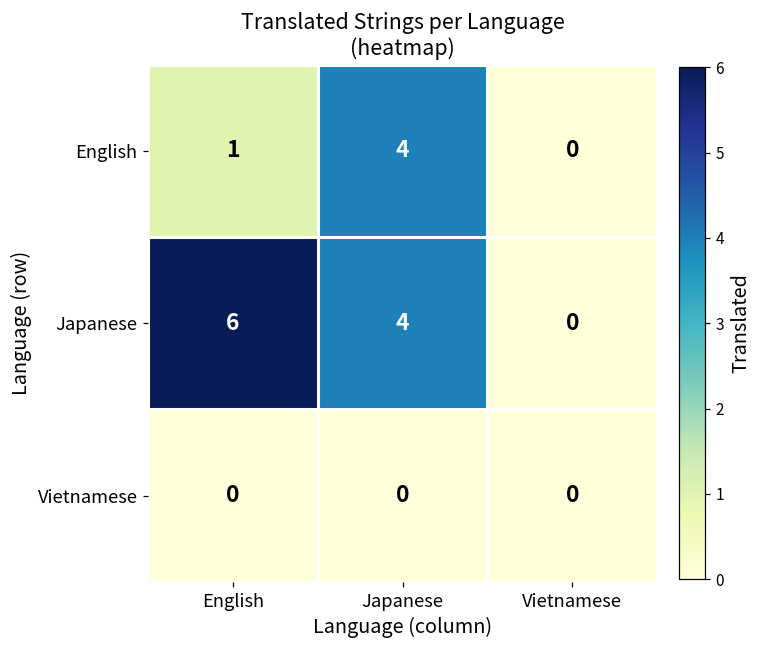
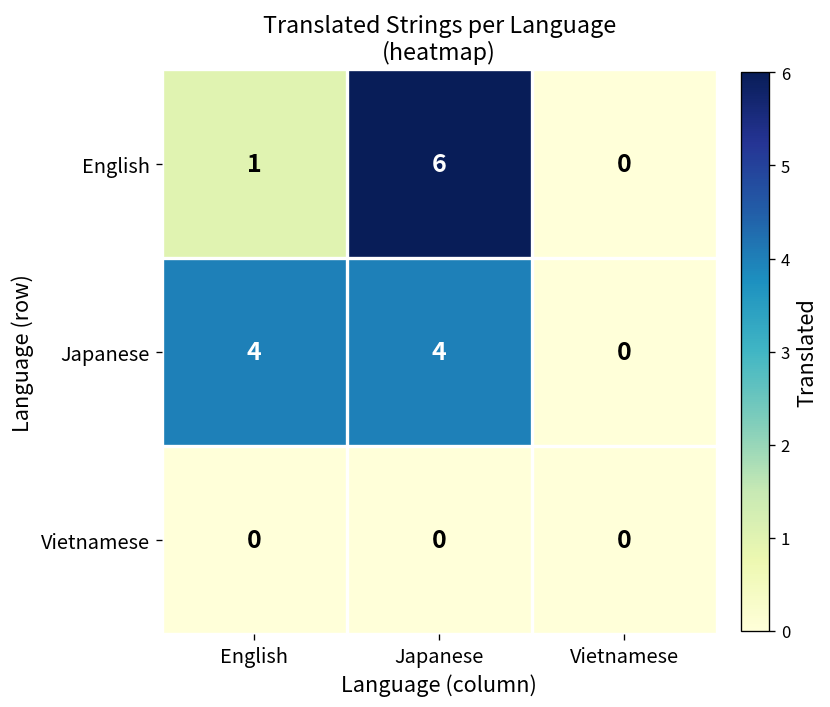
English, Japanese: 4 -> 6
Japanese, English: 6 -> 4
